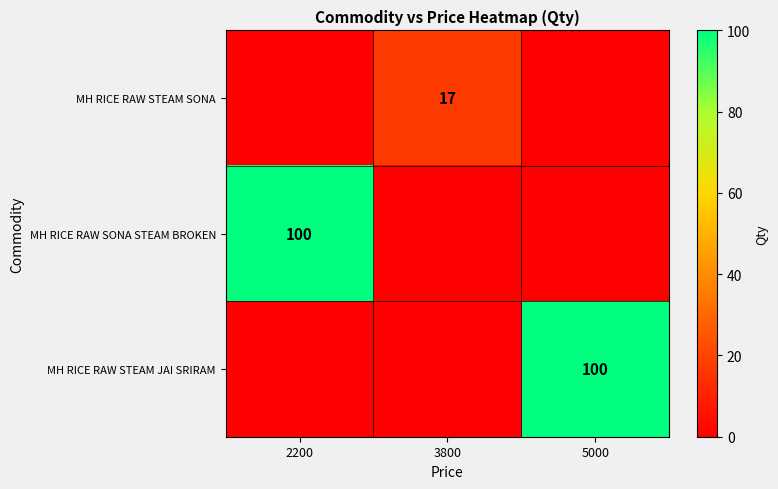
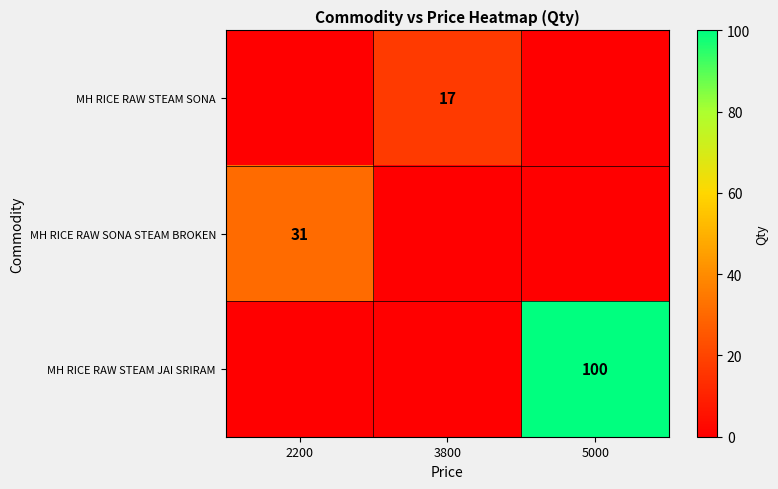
MH RICE RAW SONA STEAM BROKEN, 2200: 100 -> 31
